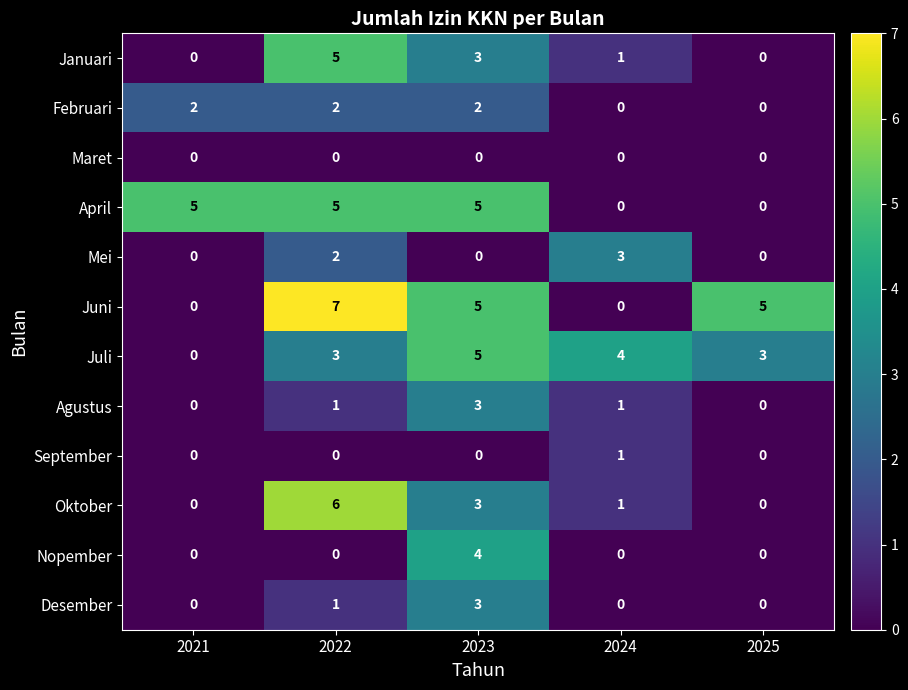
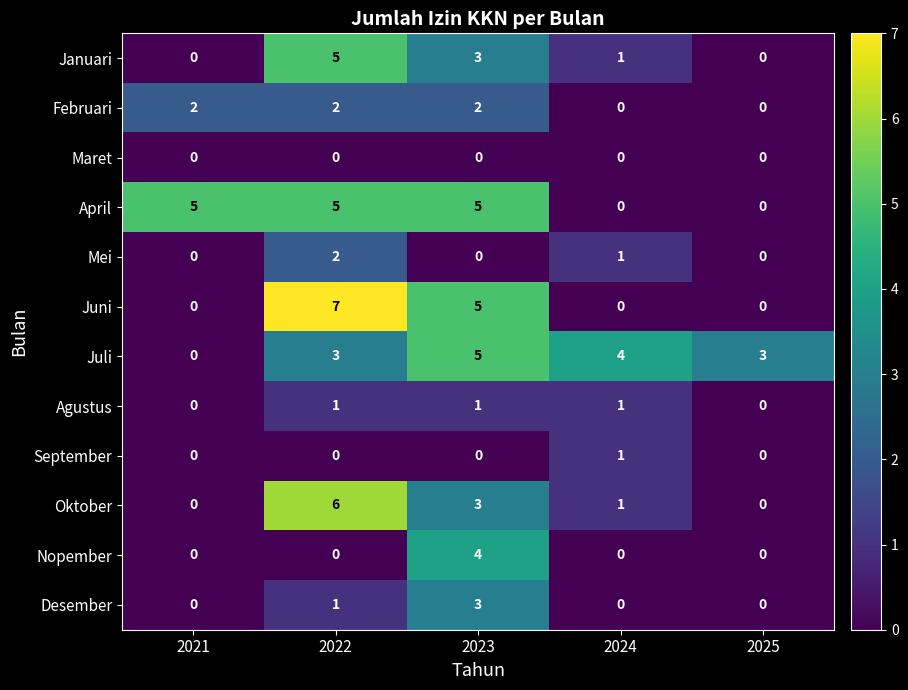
Mei, 2024: 3 -> 1
Juni, 2025: 5 -> 0
Agustus, 2023: 3 -> 1
